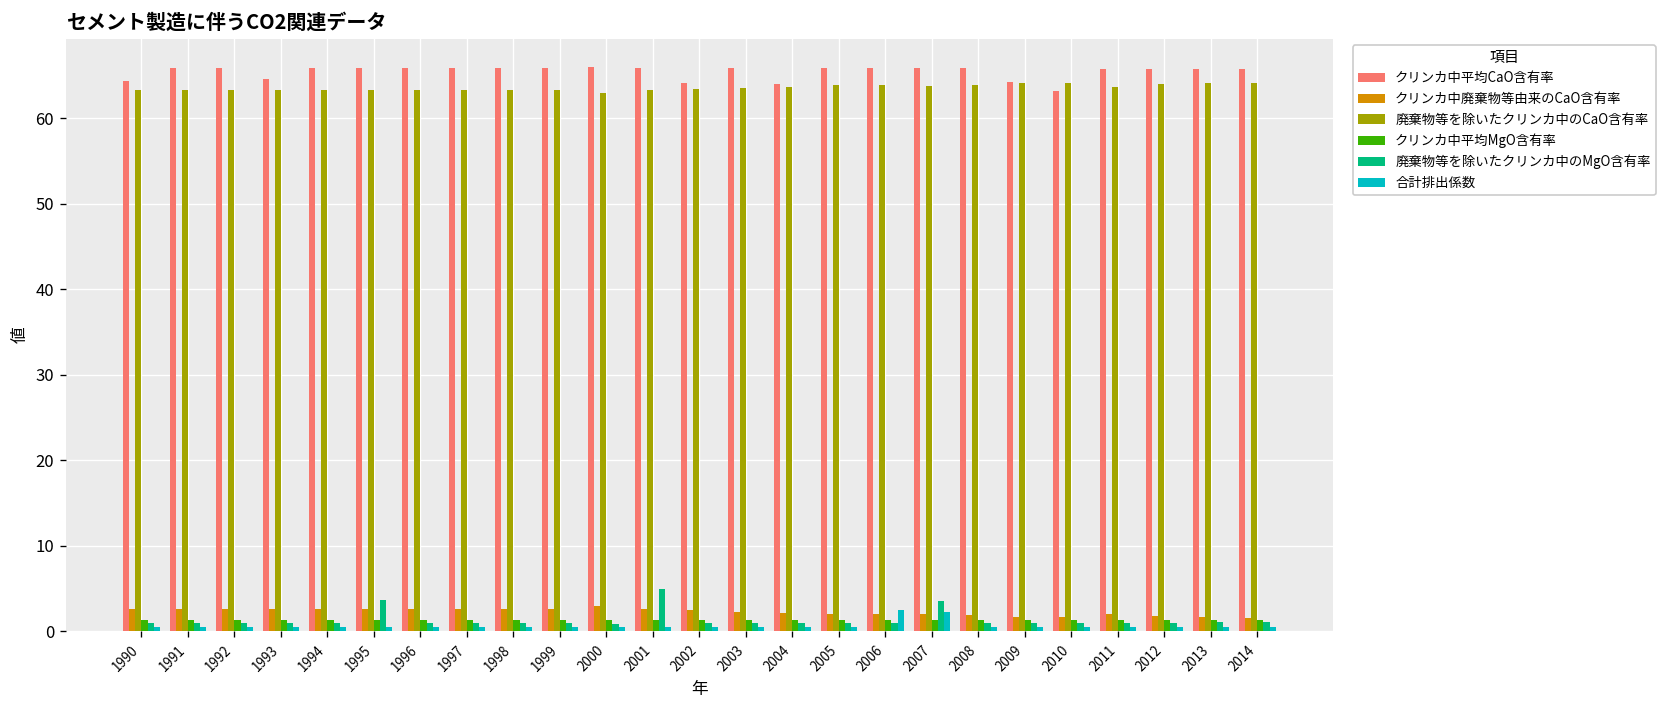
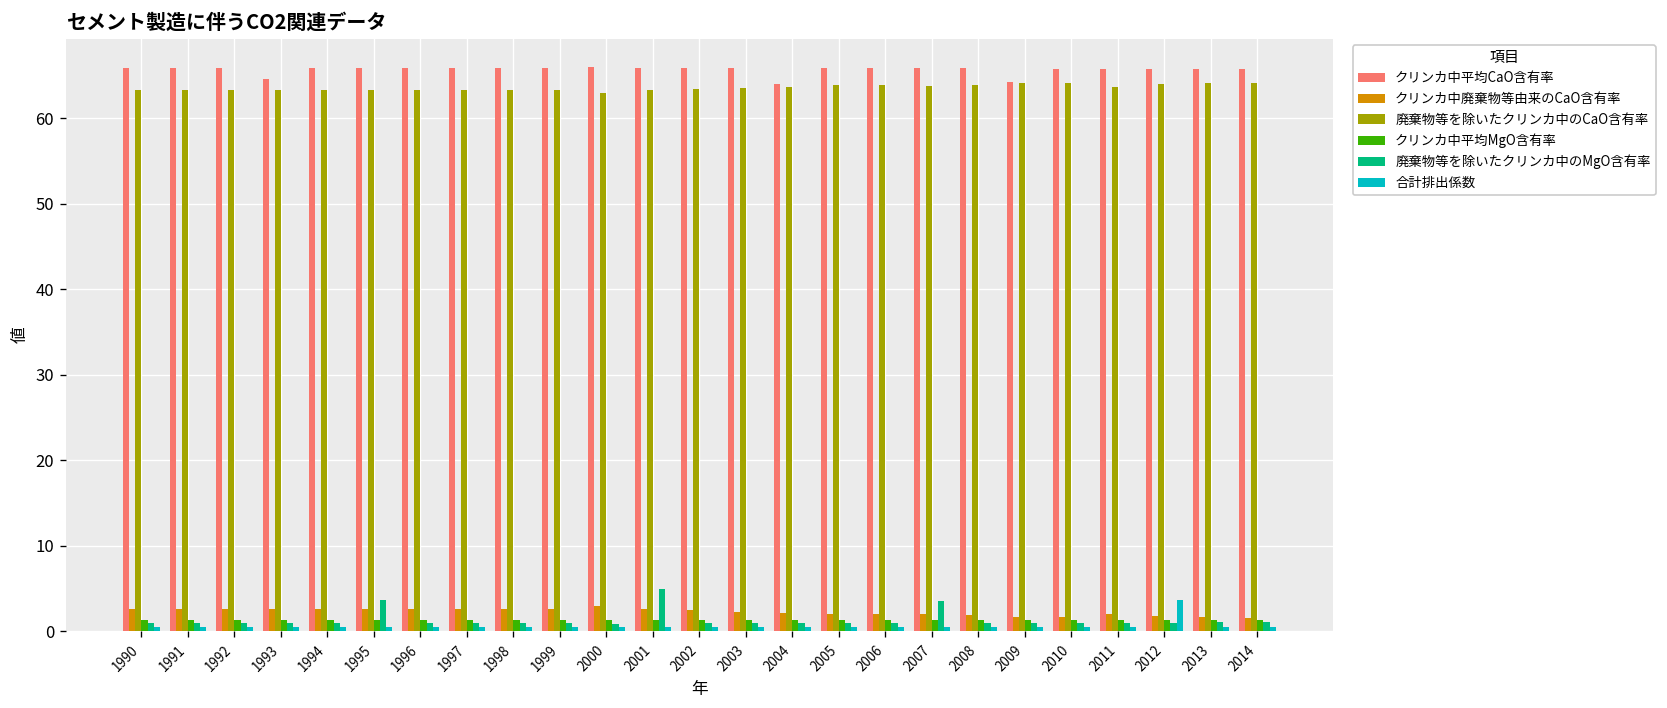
クリンカ中平均CaO含有率, 1990: 64 -> 66
クリンカ中平均CaO含有率, 2002: 64 -> 66
合計排出係数, 2006: 2 -> 1
合計排出係数, 2007: 2 -> 1
クリンカ中平均CaO含有率, 2010: 63 -> 66
合計排出係数, 2012: 1 -> 4
